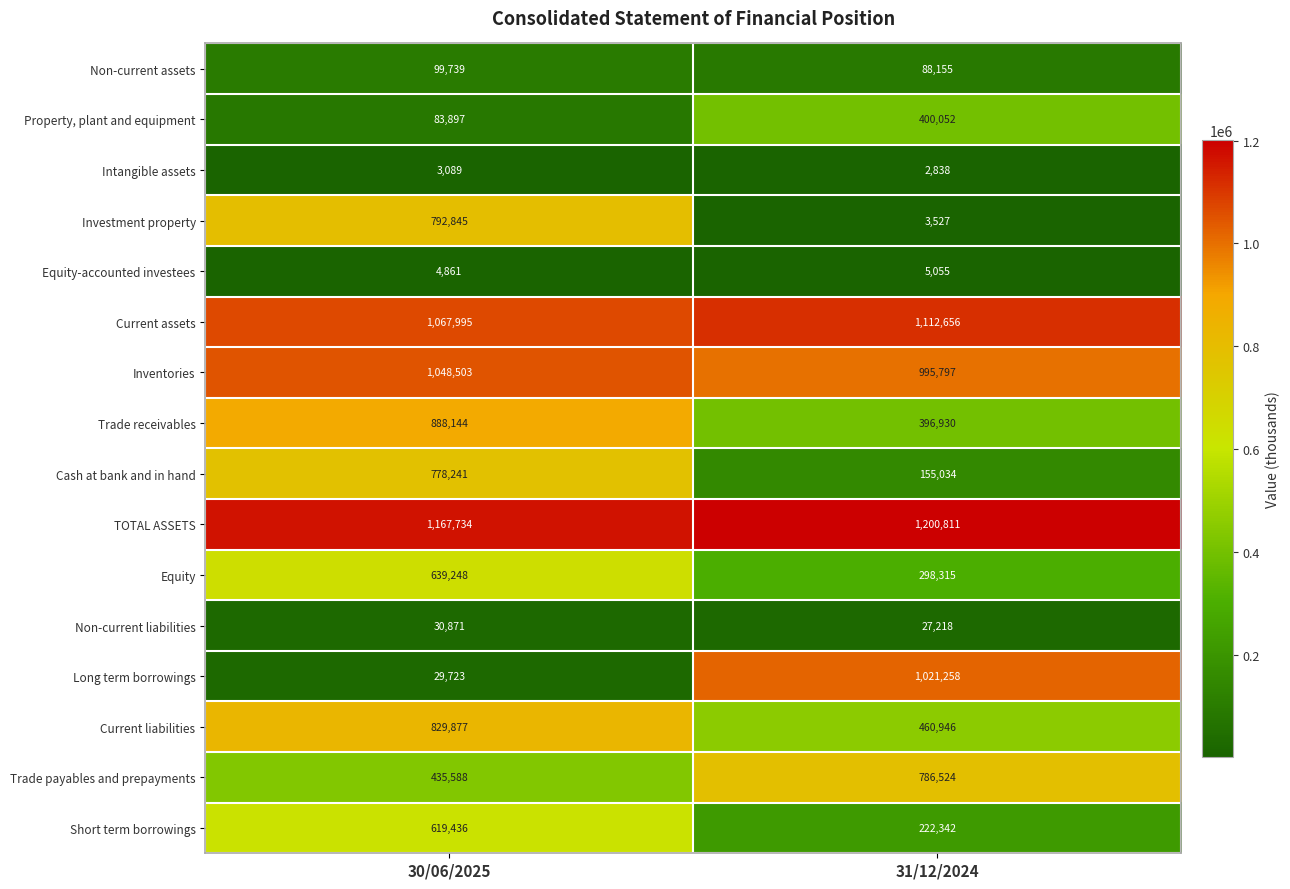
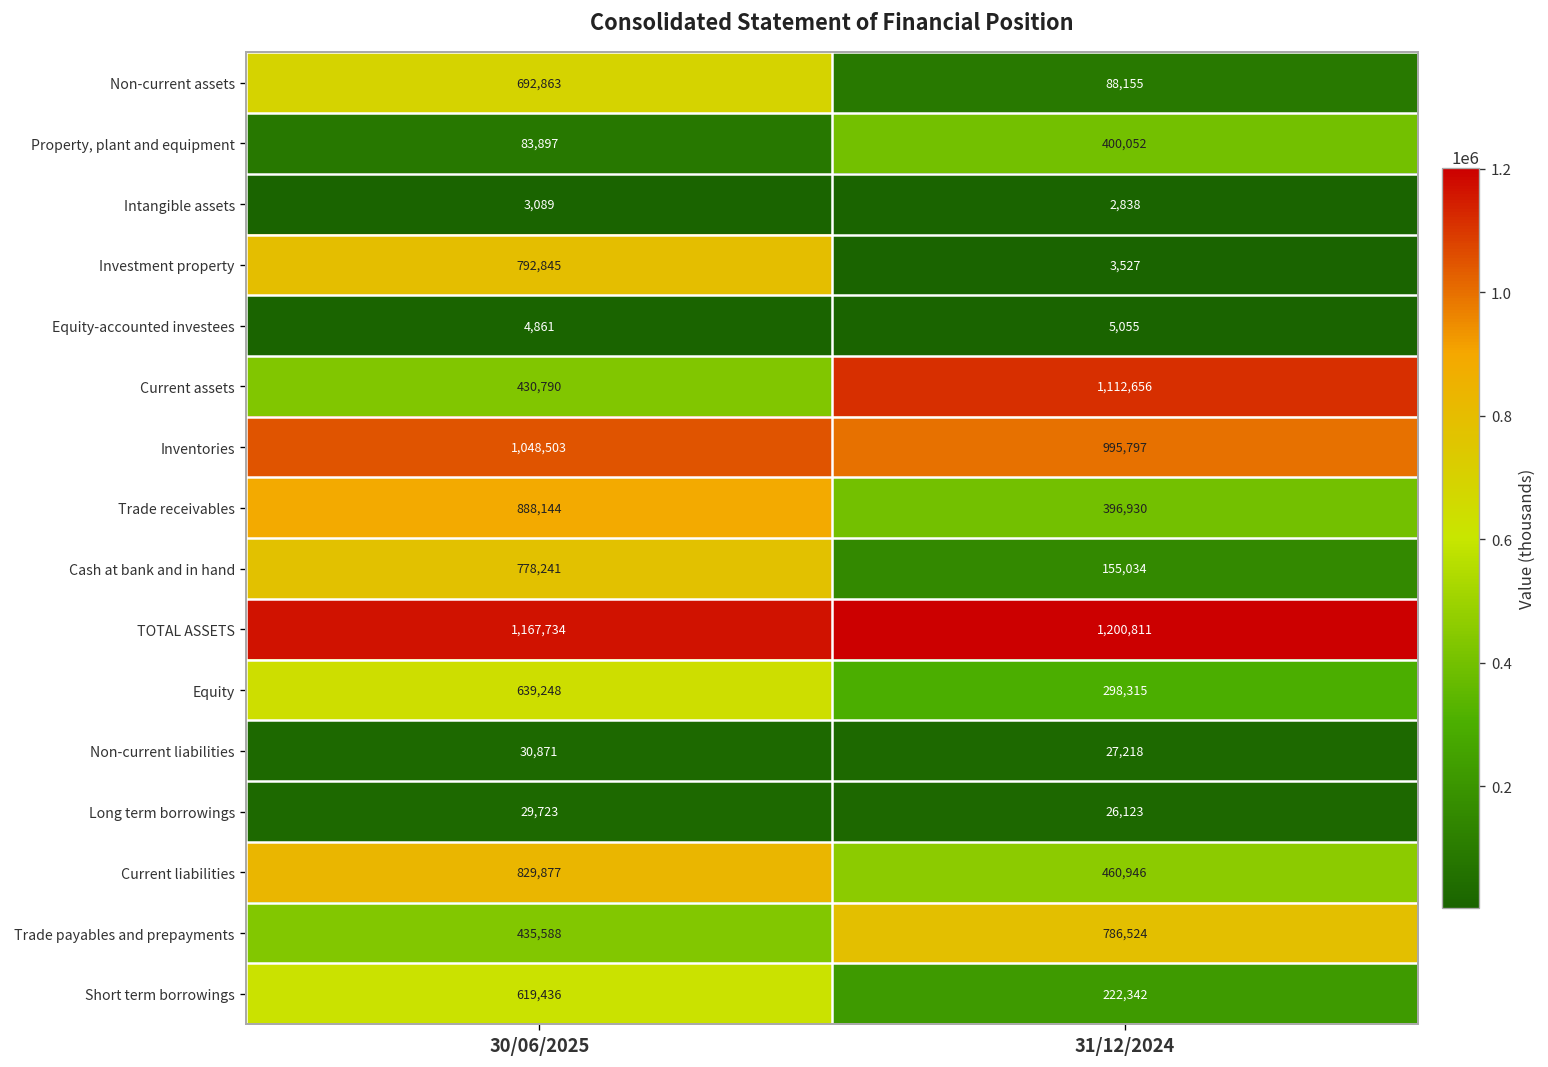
Non-current assets, 30/06/2025: 99,739 -> 692,863
Current assets, 30/06/2025: 1,067,995 -> 430,790
Long term borrowings, 31/12/2024: 1,021,258 -> 26,123
